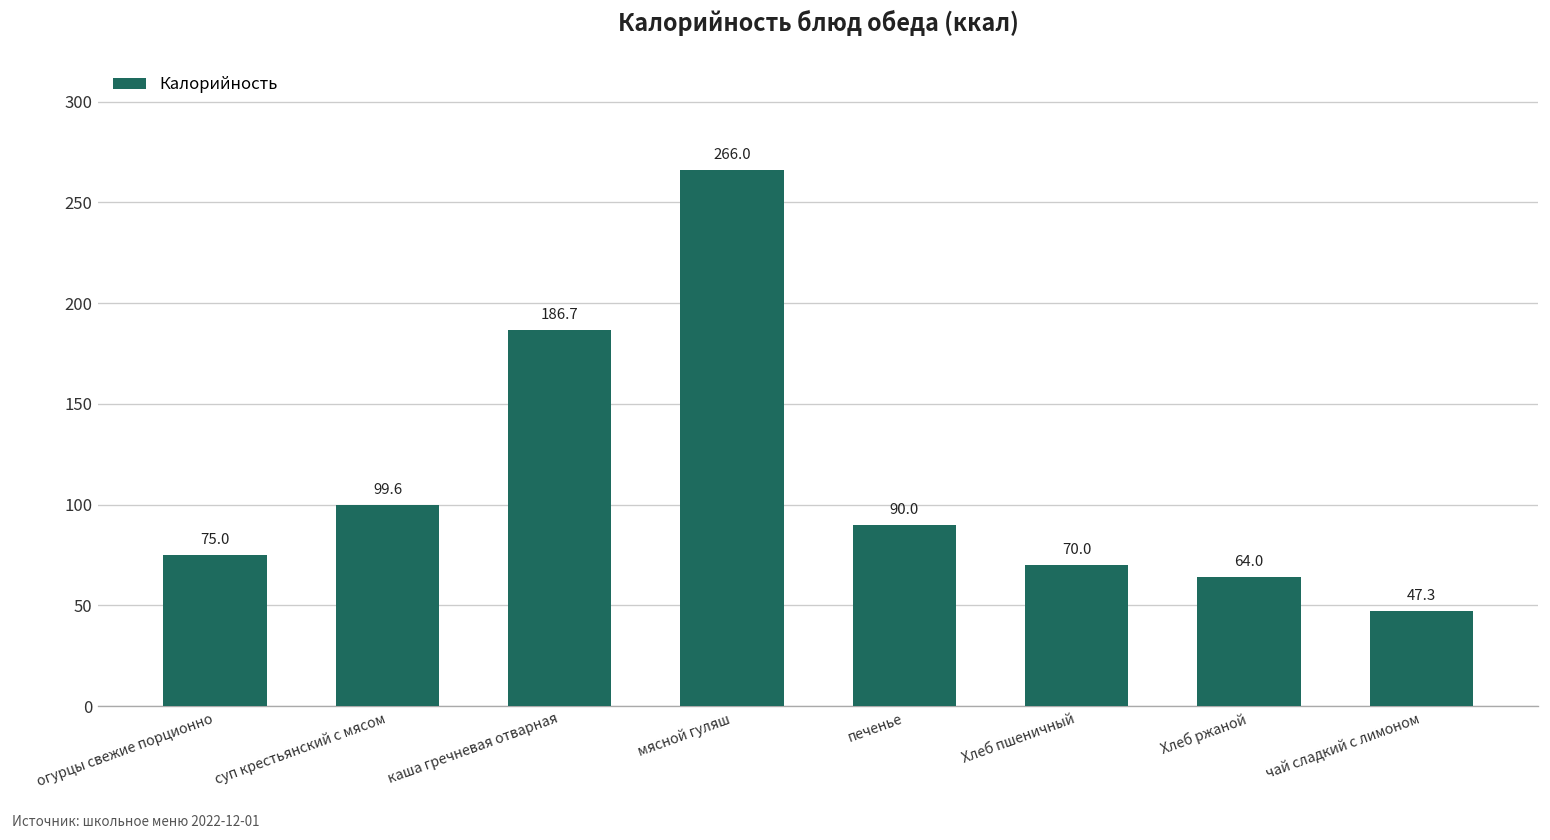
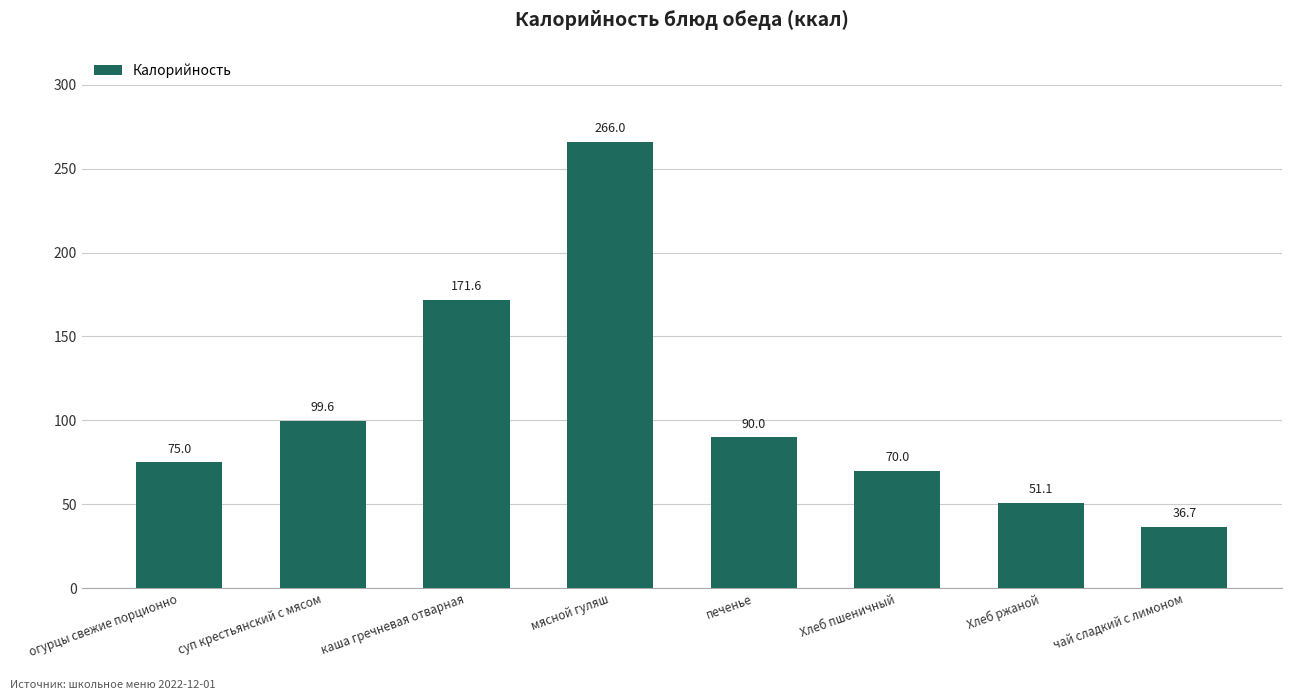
каша гречневая отварная: 186.7 -> 171.6
Хлеб ржаной: 64.0 -> 51.1
чай сладкий с лимоном: 47.3 -> 36.7
